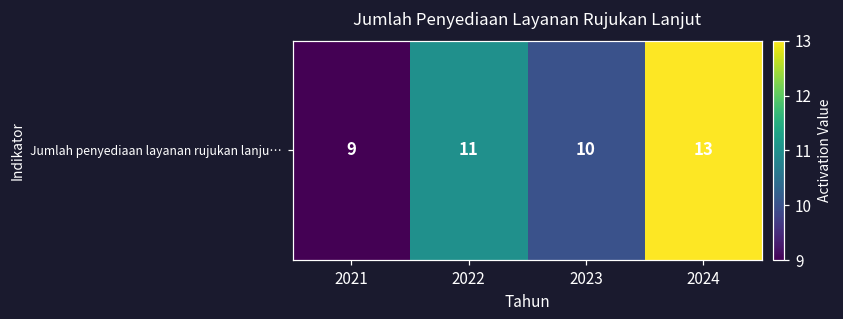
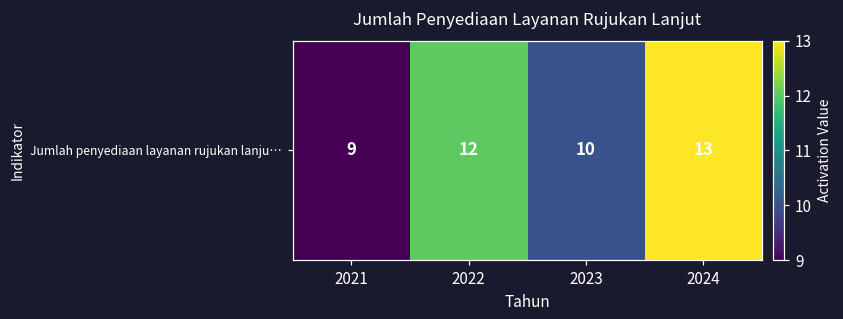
Jumlah penyediaan layanan rujukan lanju…, 2022: 11 -> 12
